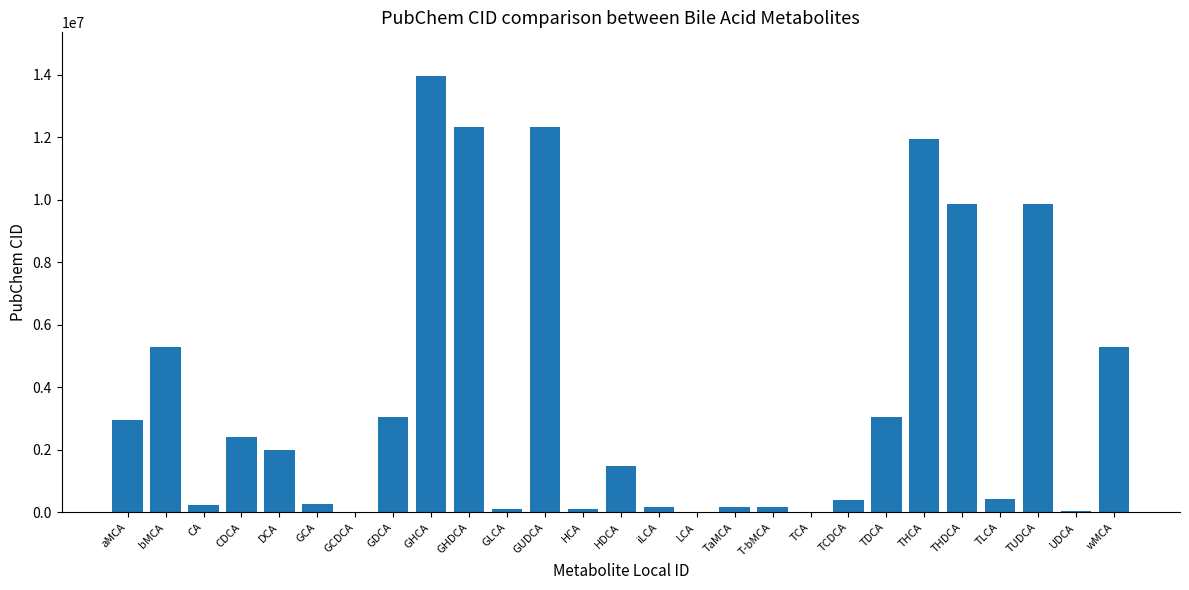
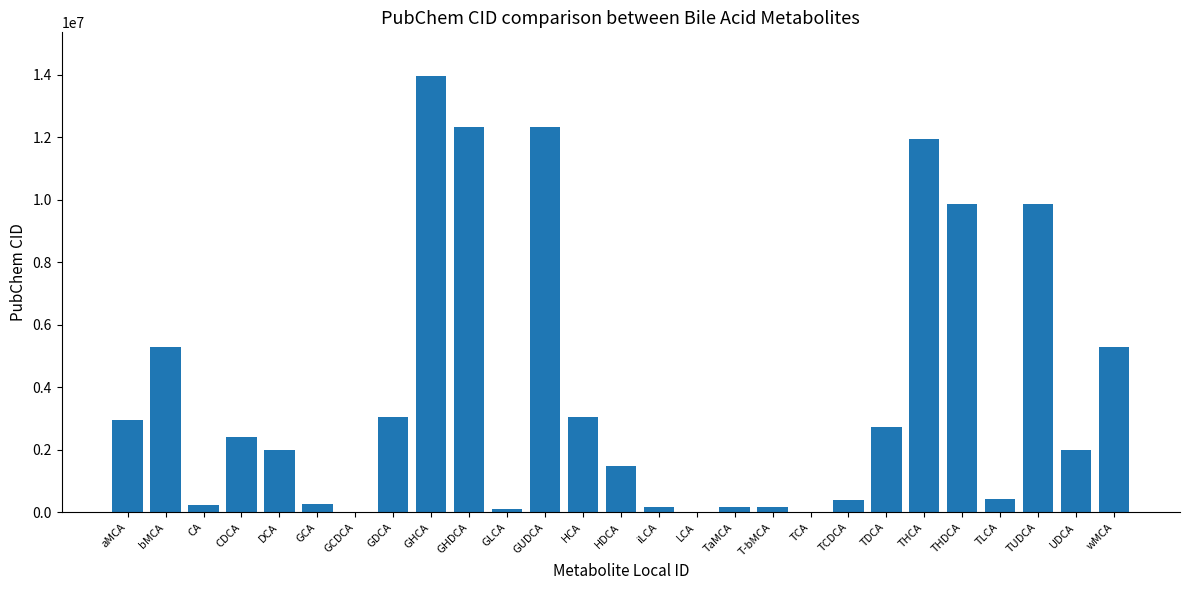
HCA: 100000 -> 3100000
TDCA: 3000000 -> 2700000
UDCA: 0 -> 2000000
